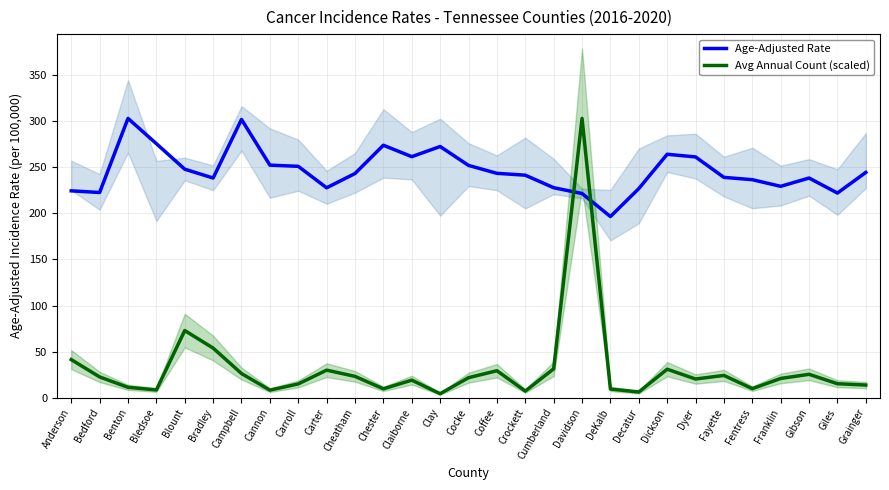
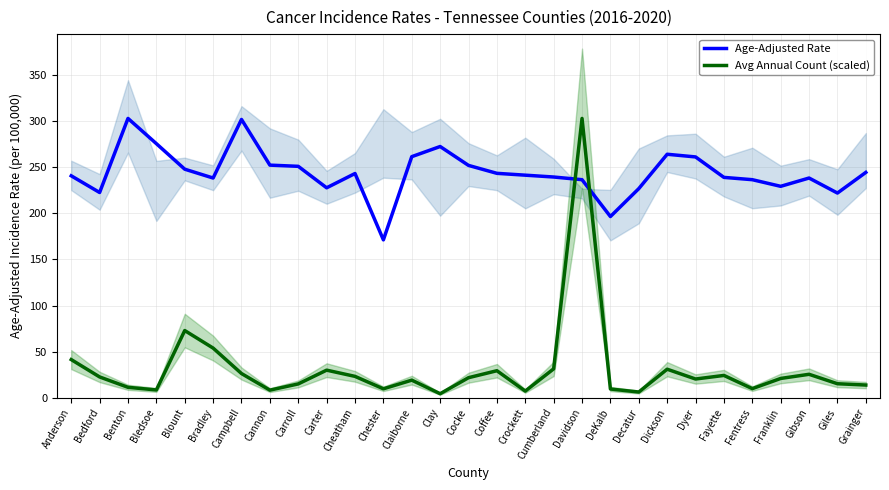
Age-Adjusted Rate, Anderson: 220 -> 240
Age-Adjusted Rate, Chester: 270 -> 170
Age-Adjusted Rate, Cumberland: 230 -> 240
Age-Adjusted Rate, Davidson: 220 -> 240
